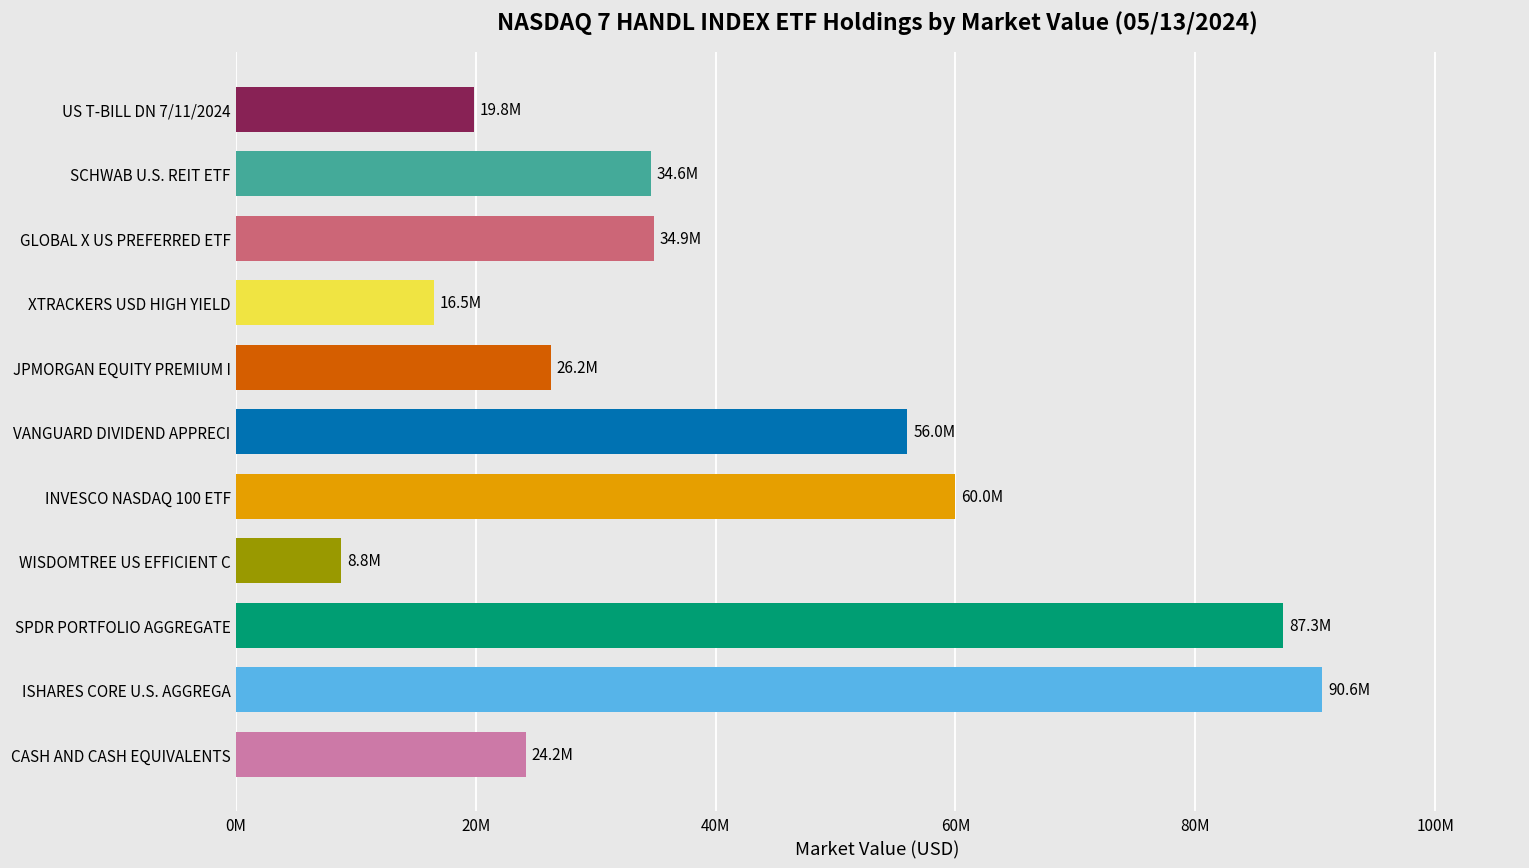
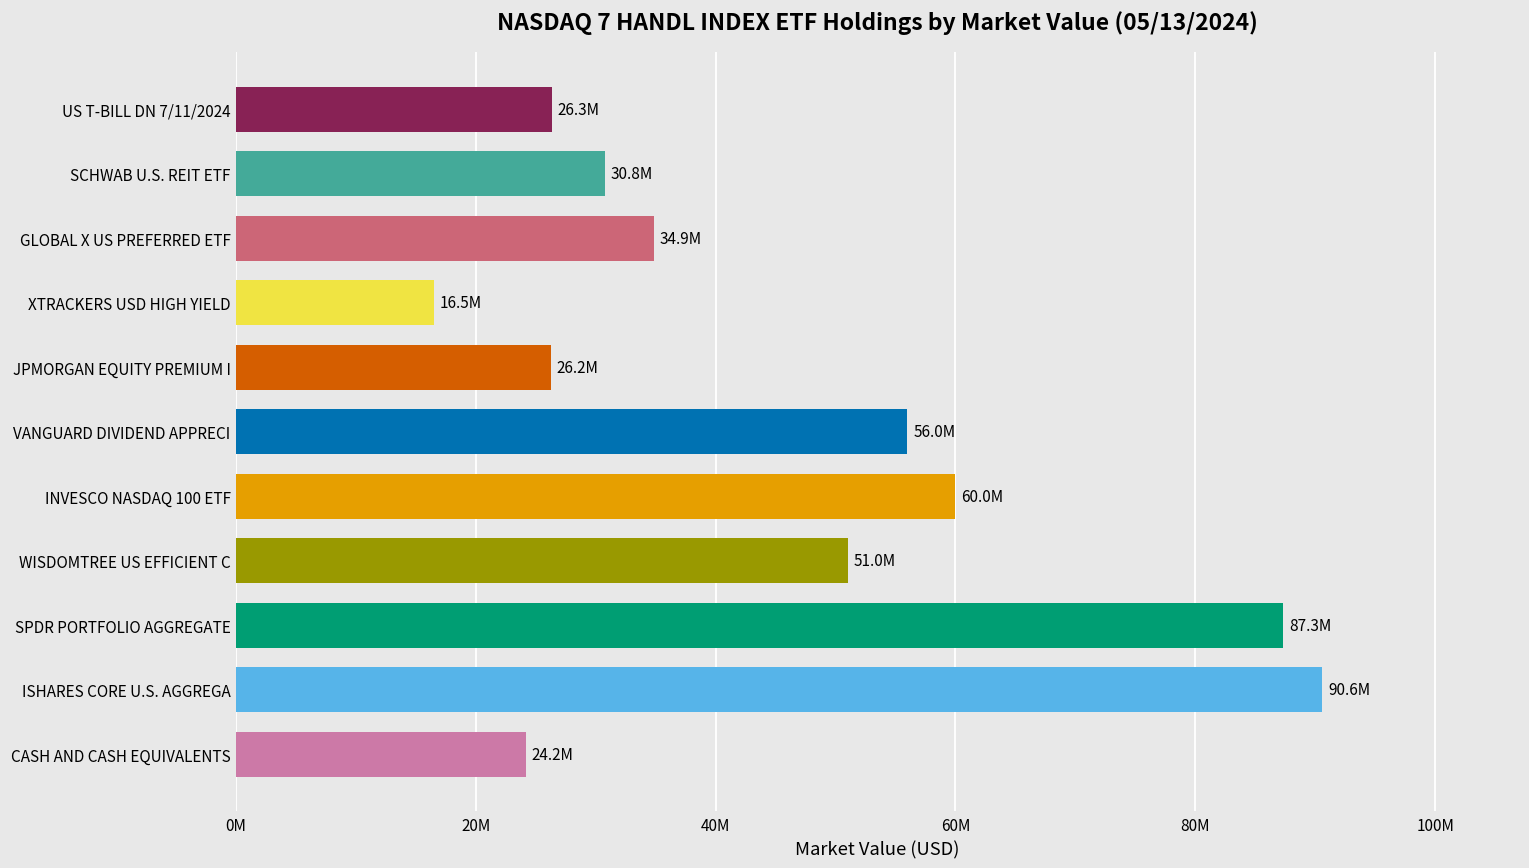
US T-BILL DN 7/11/2024: 19.8M -> 26.3M
SCHWAB U.S. REIT ETF: 34.6M -> 30.8M
WISDOMTREE US EFFICIENT C: 8.8M -> 51.0M
